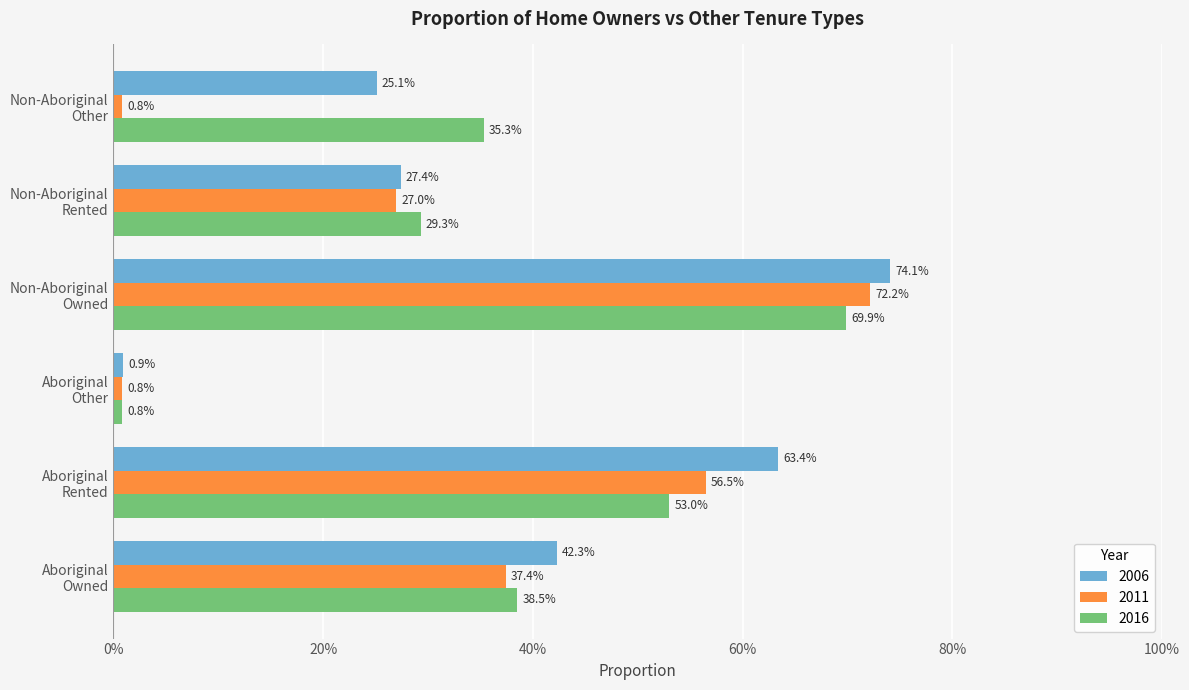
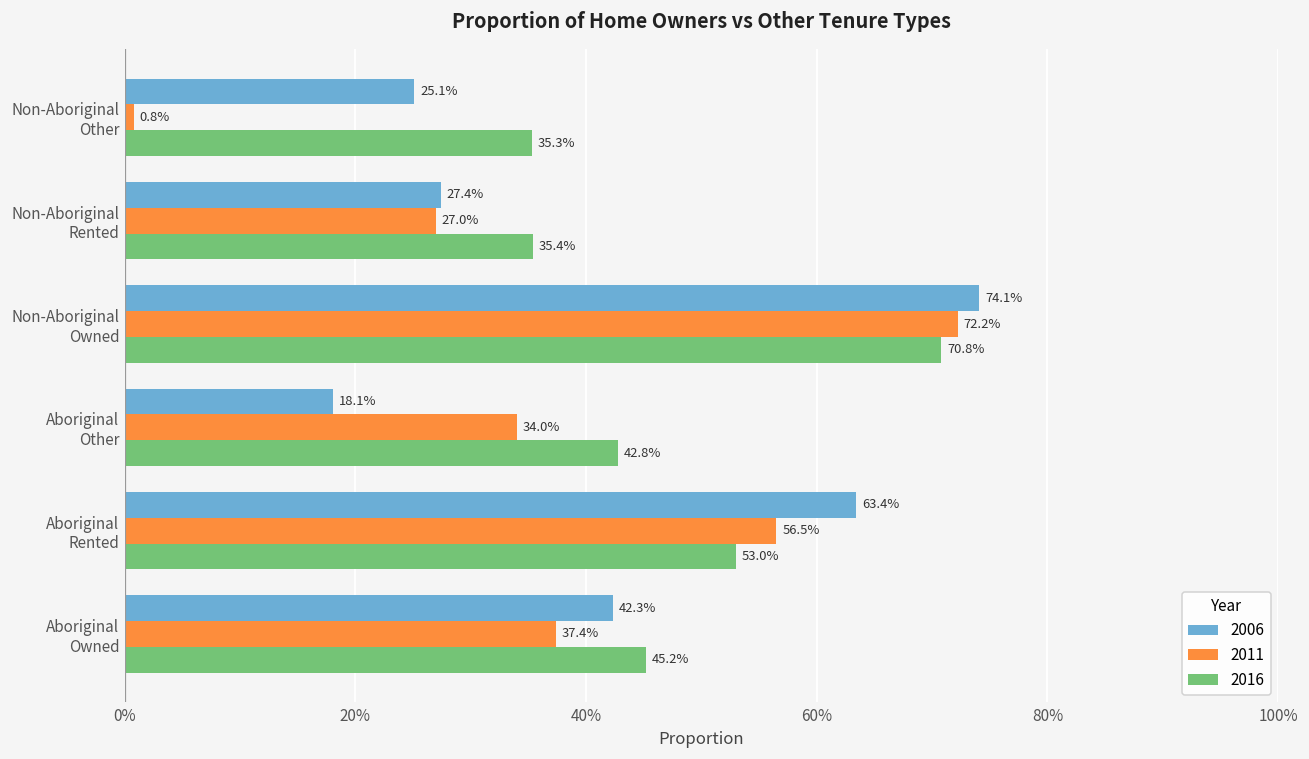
2016, Non-Aboriginal Rented: 29.3% -> 35.4%
2016, Non-Aboriginal Owned: 69.9% -> 70.8%
2006, Aboriginal Other: 0.9% -> 18.1%
2011, Aboriginal Other: 0.8% -> 34.0%
2016, Aboriginal Other: 0.8% -> 42.8%
2016, Aboriginal Owned: 38.5% -> 45.2%
